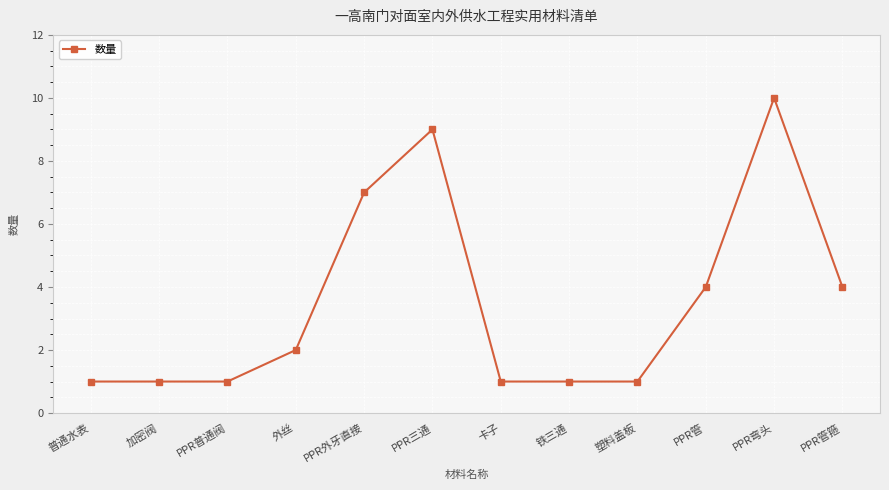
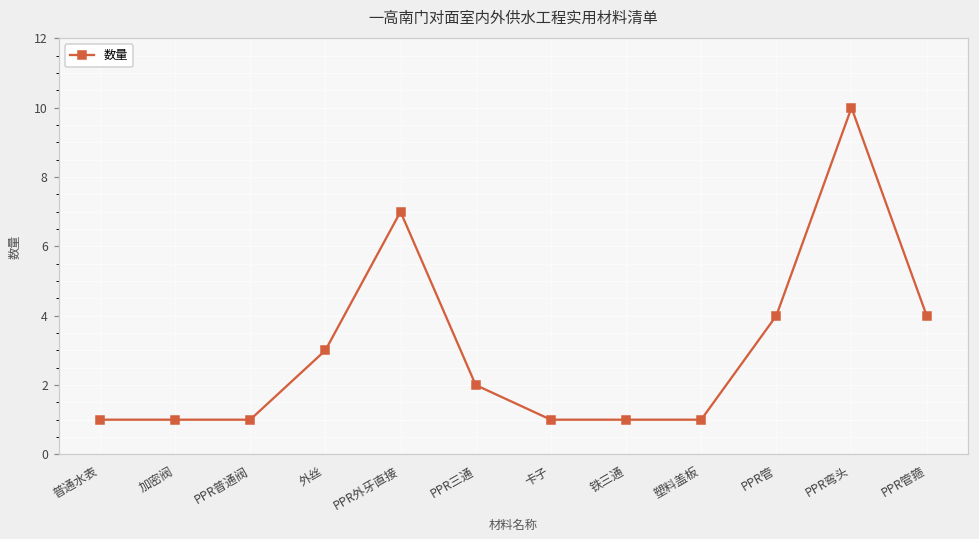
外丝: 2 -> 3
PPR三通: 9 -> 2
